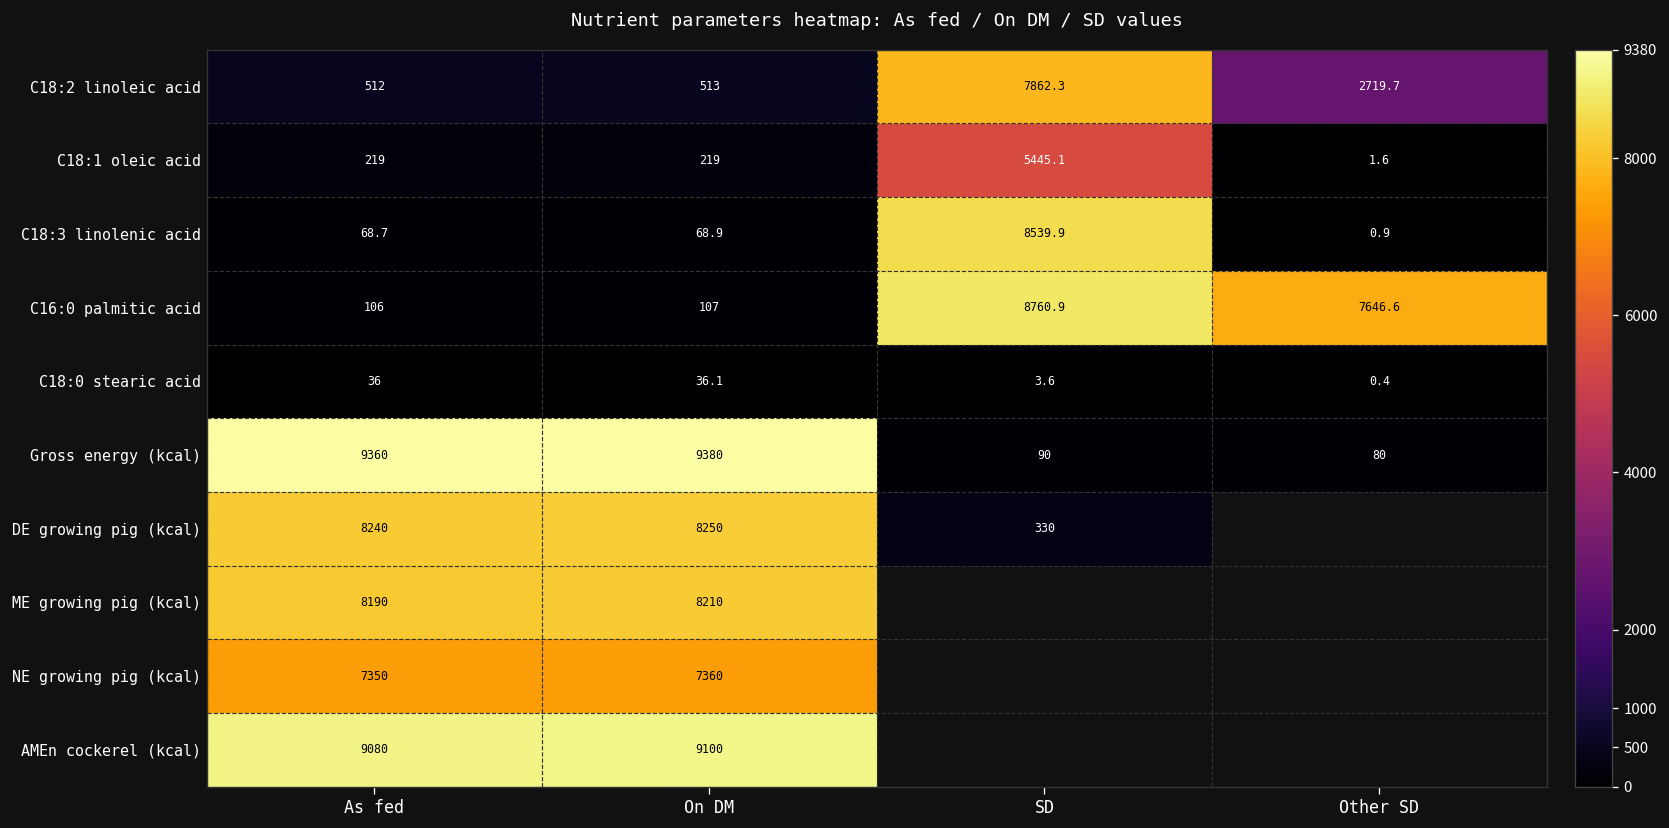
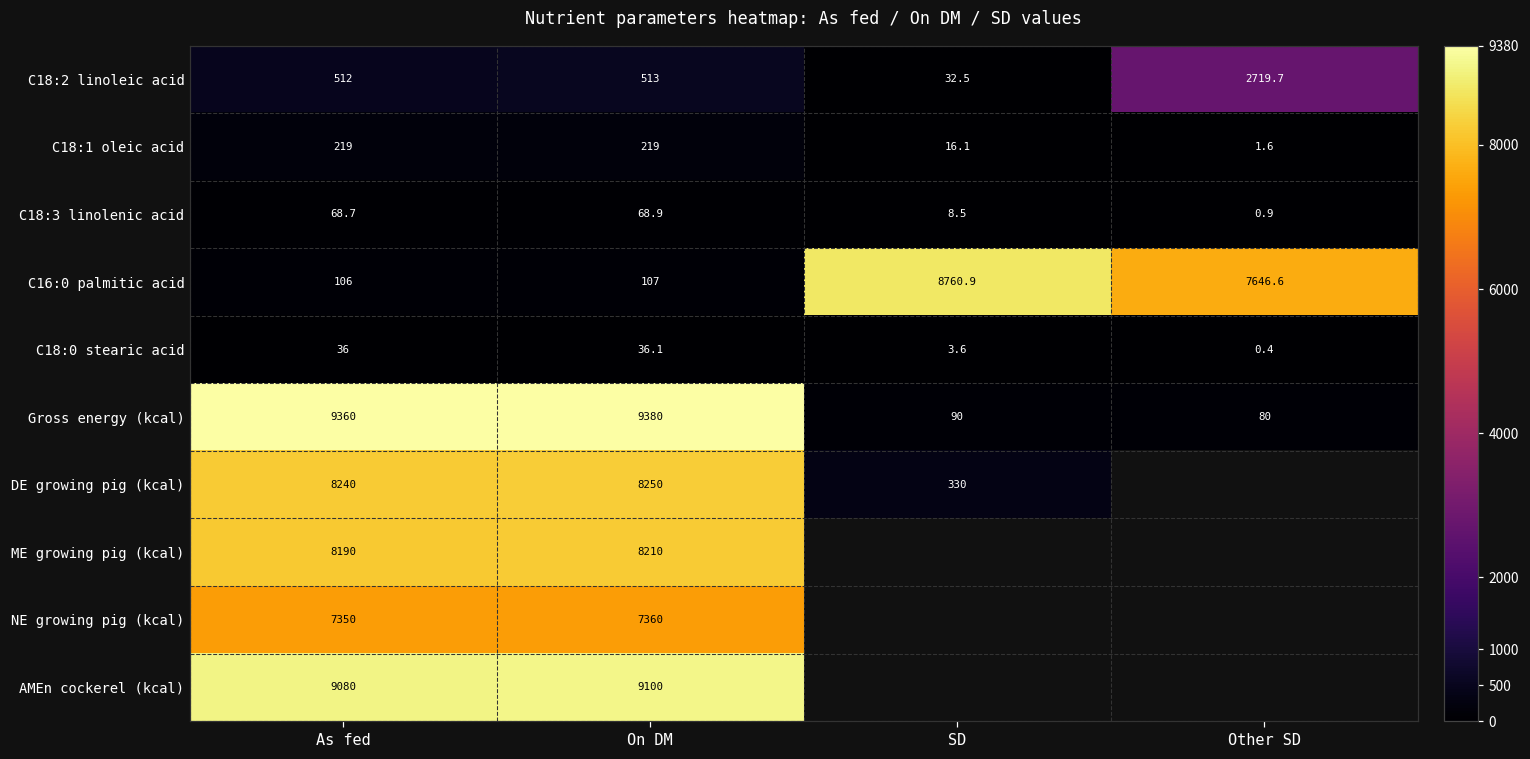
C18:2 linoleic acid, SD: 7862.3 -> 32.5
C18:1 oleic acid, SD: 5445.1 -> 16.1
C18:3 linolenic acid, SD: 8539.9 -> 8.5
